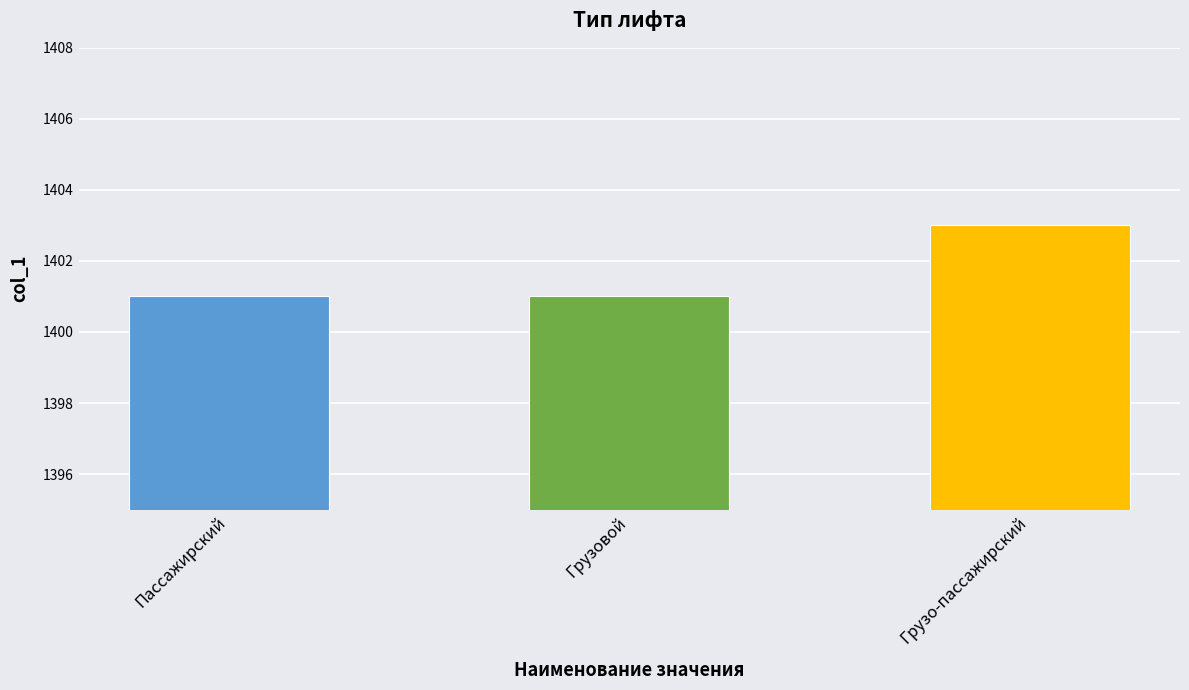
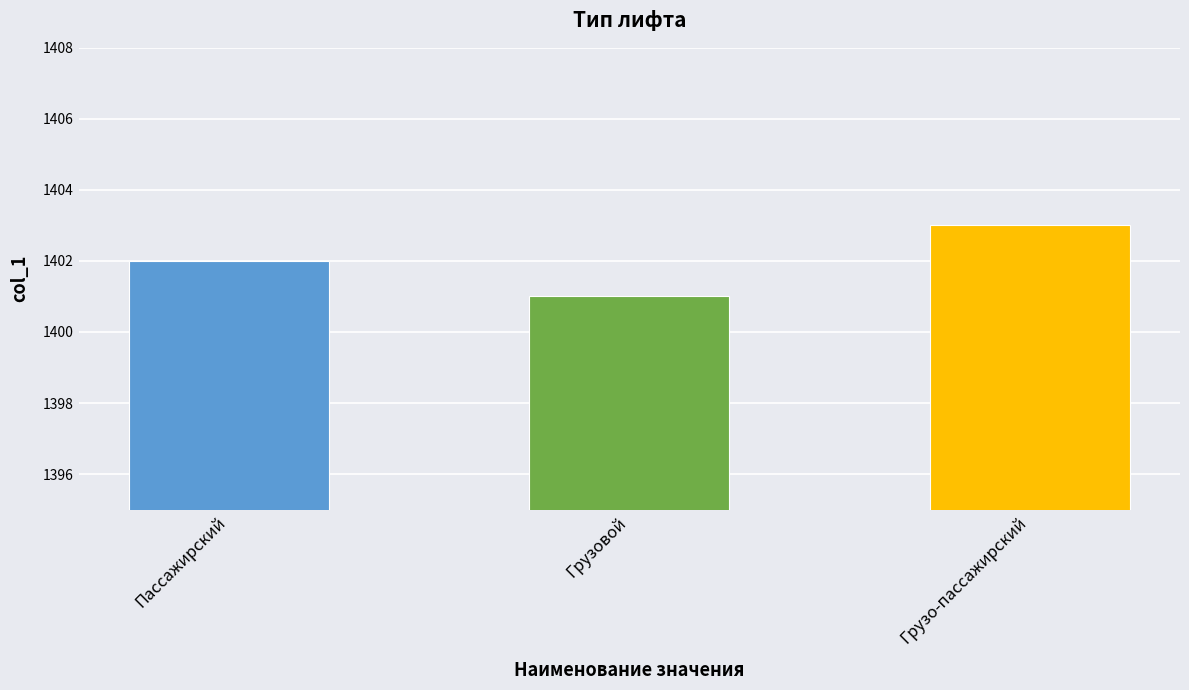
Пассажирский: 1401 -> 1402
